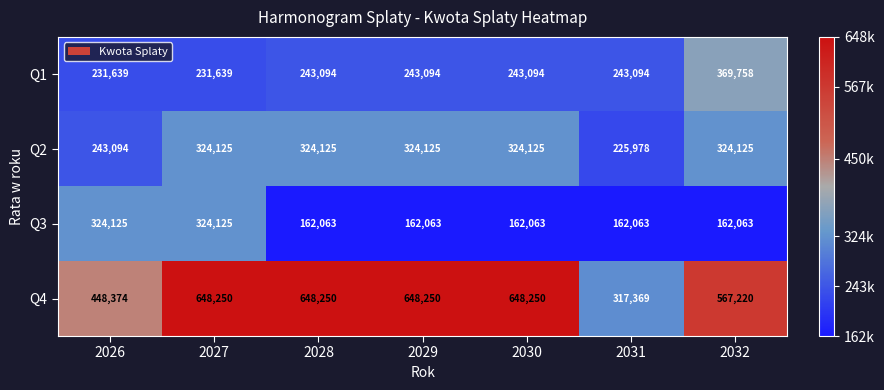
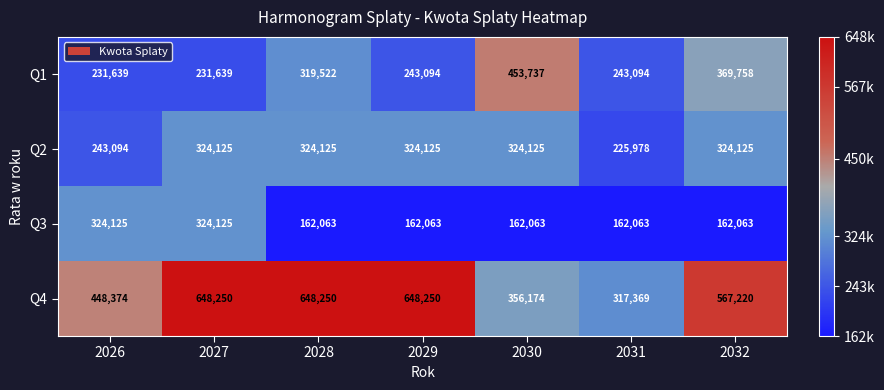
Q1, 2028: 243,094 -> 319,522
Q1, 2030: 243,094 -> 453,737
Q4, 2030: 648,250 -> 356,174
